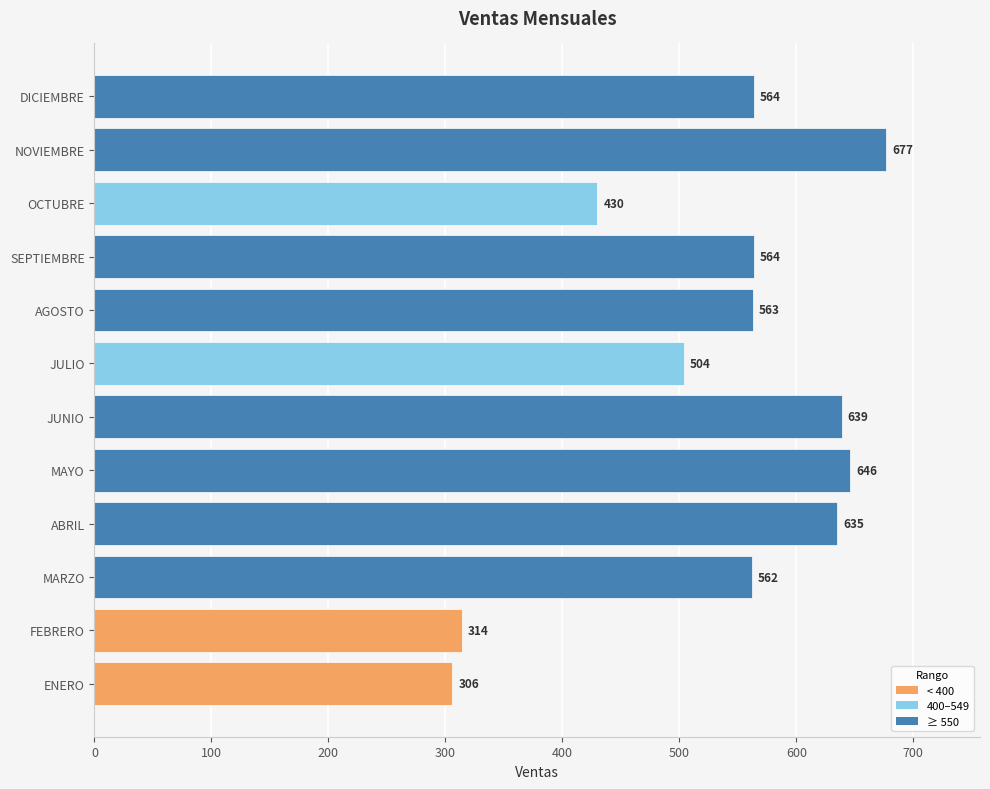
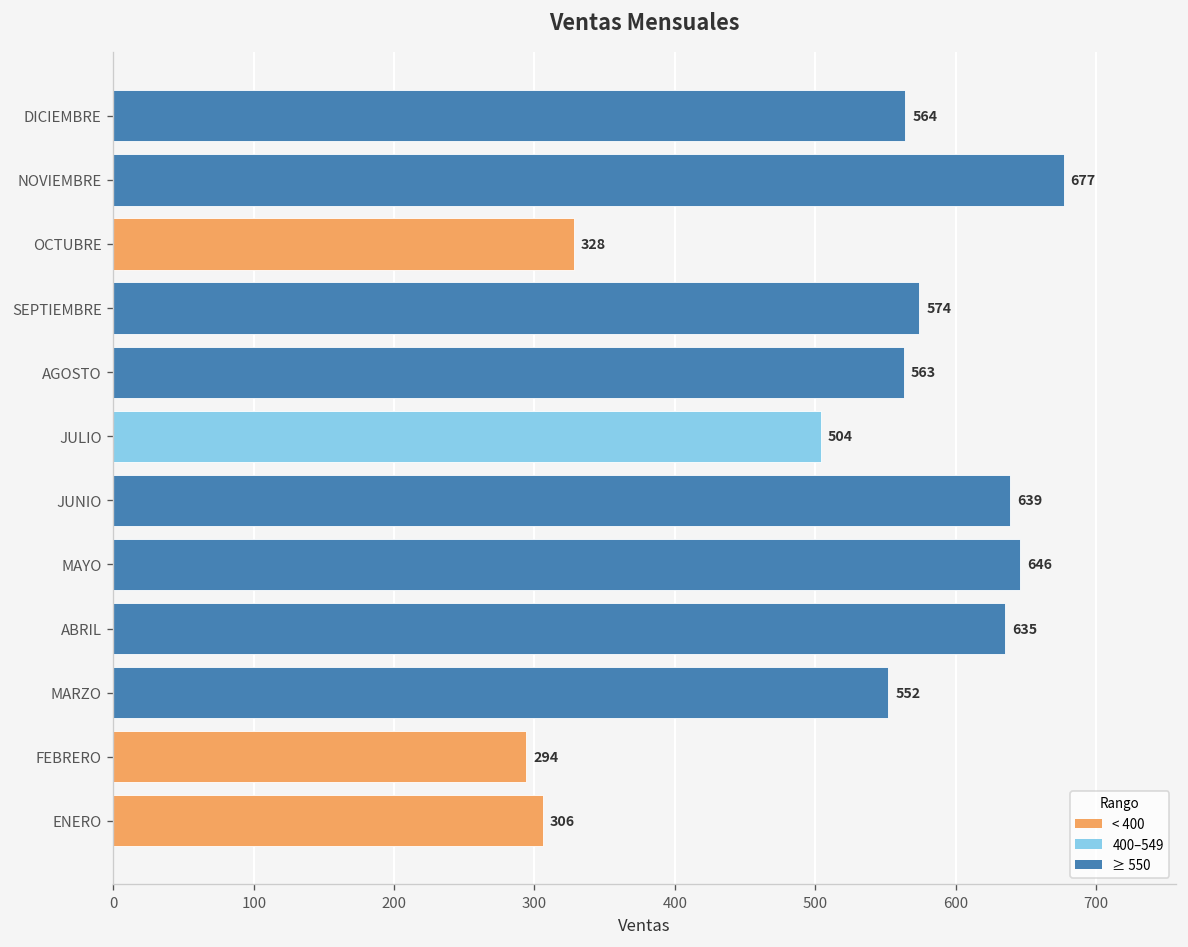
OCTUBRE: 430 -> 328
SEPTIEMBRE: 564 -> 574
MARZO: 562 -> 552
FEBRERO: 314 -> 294
